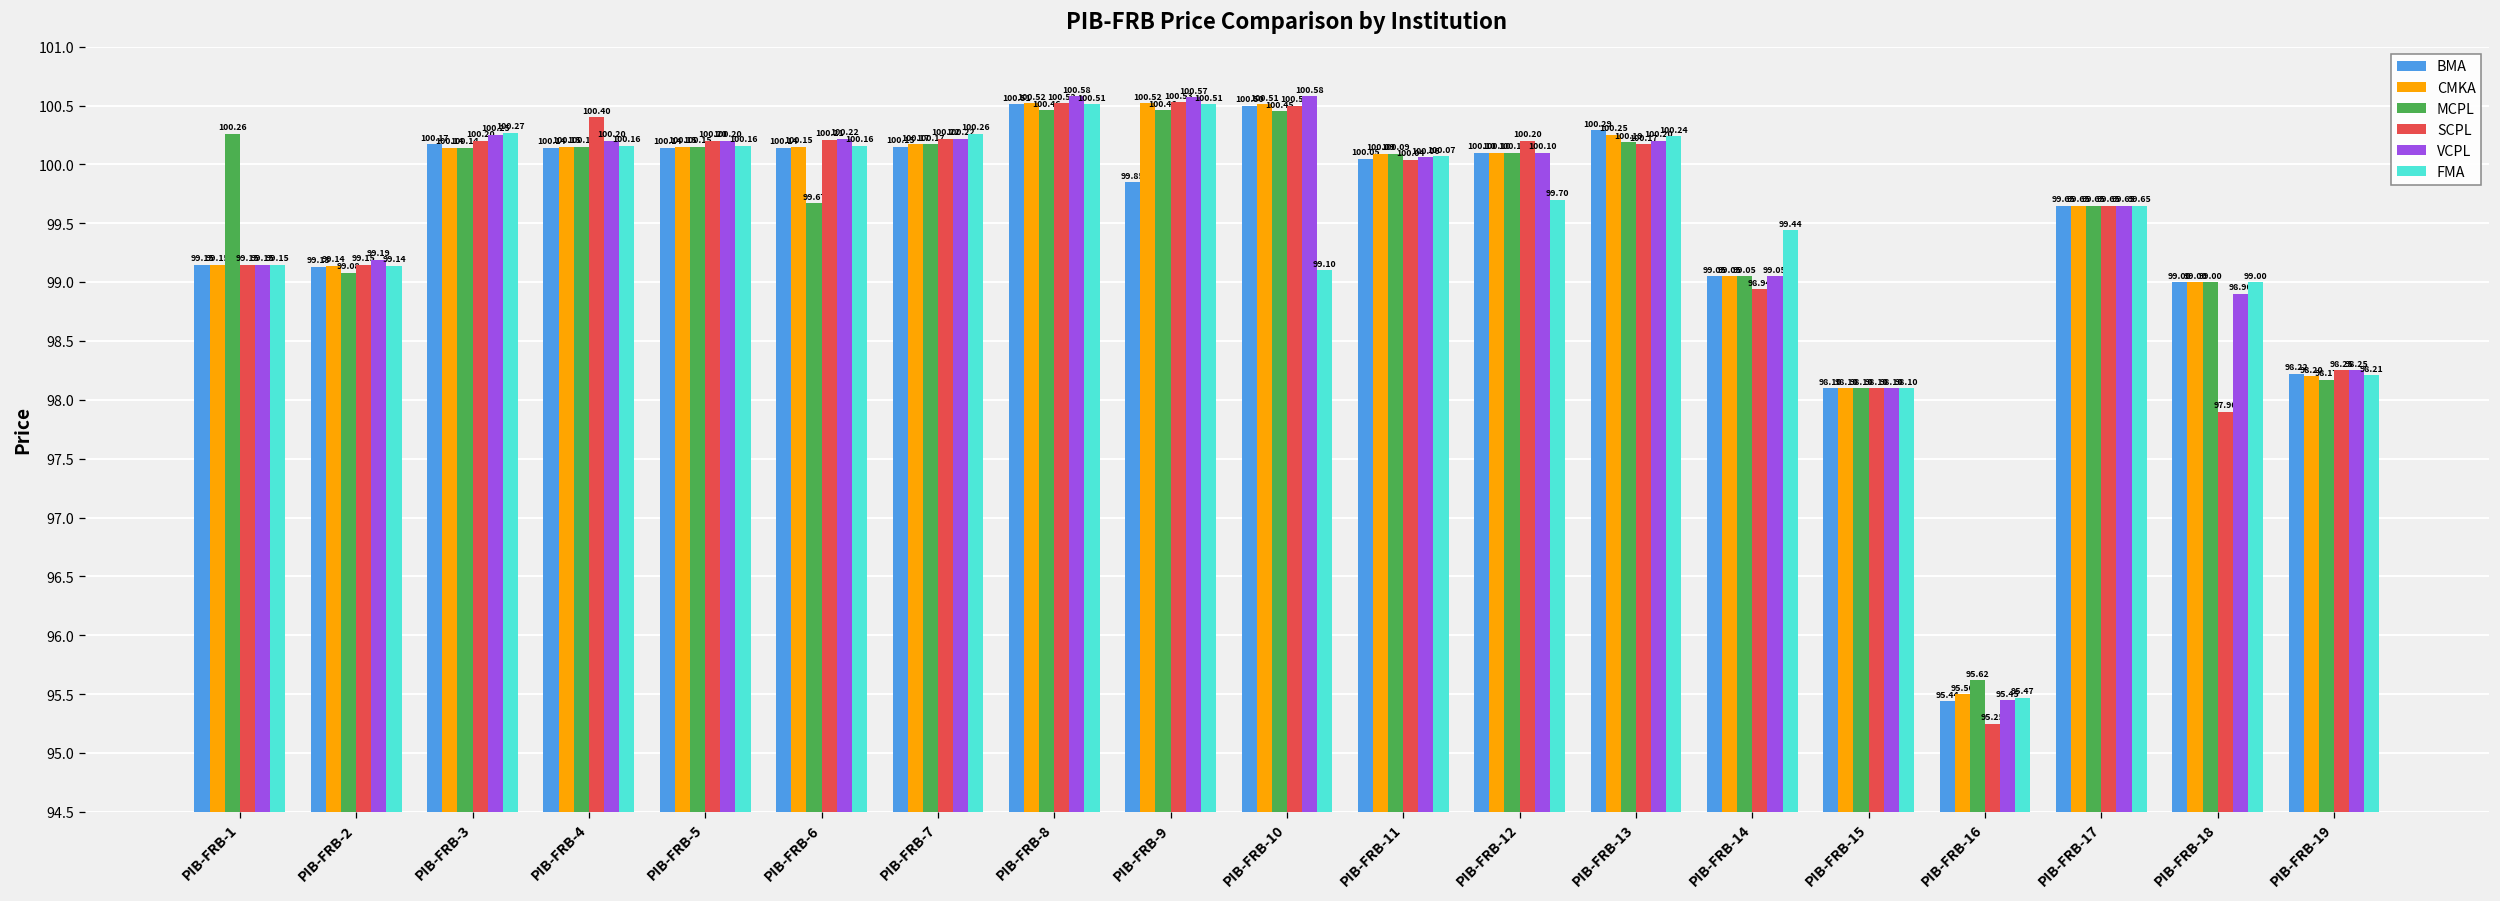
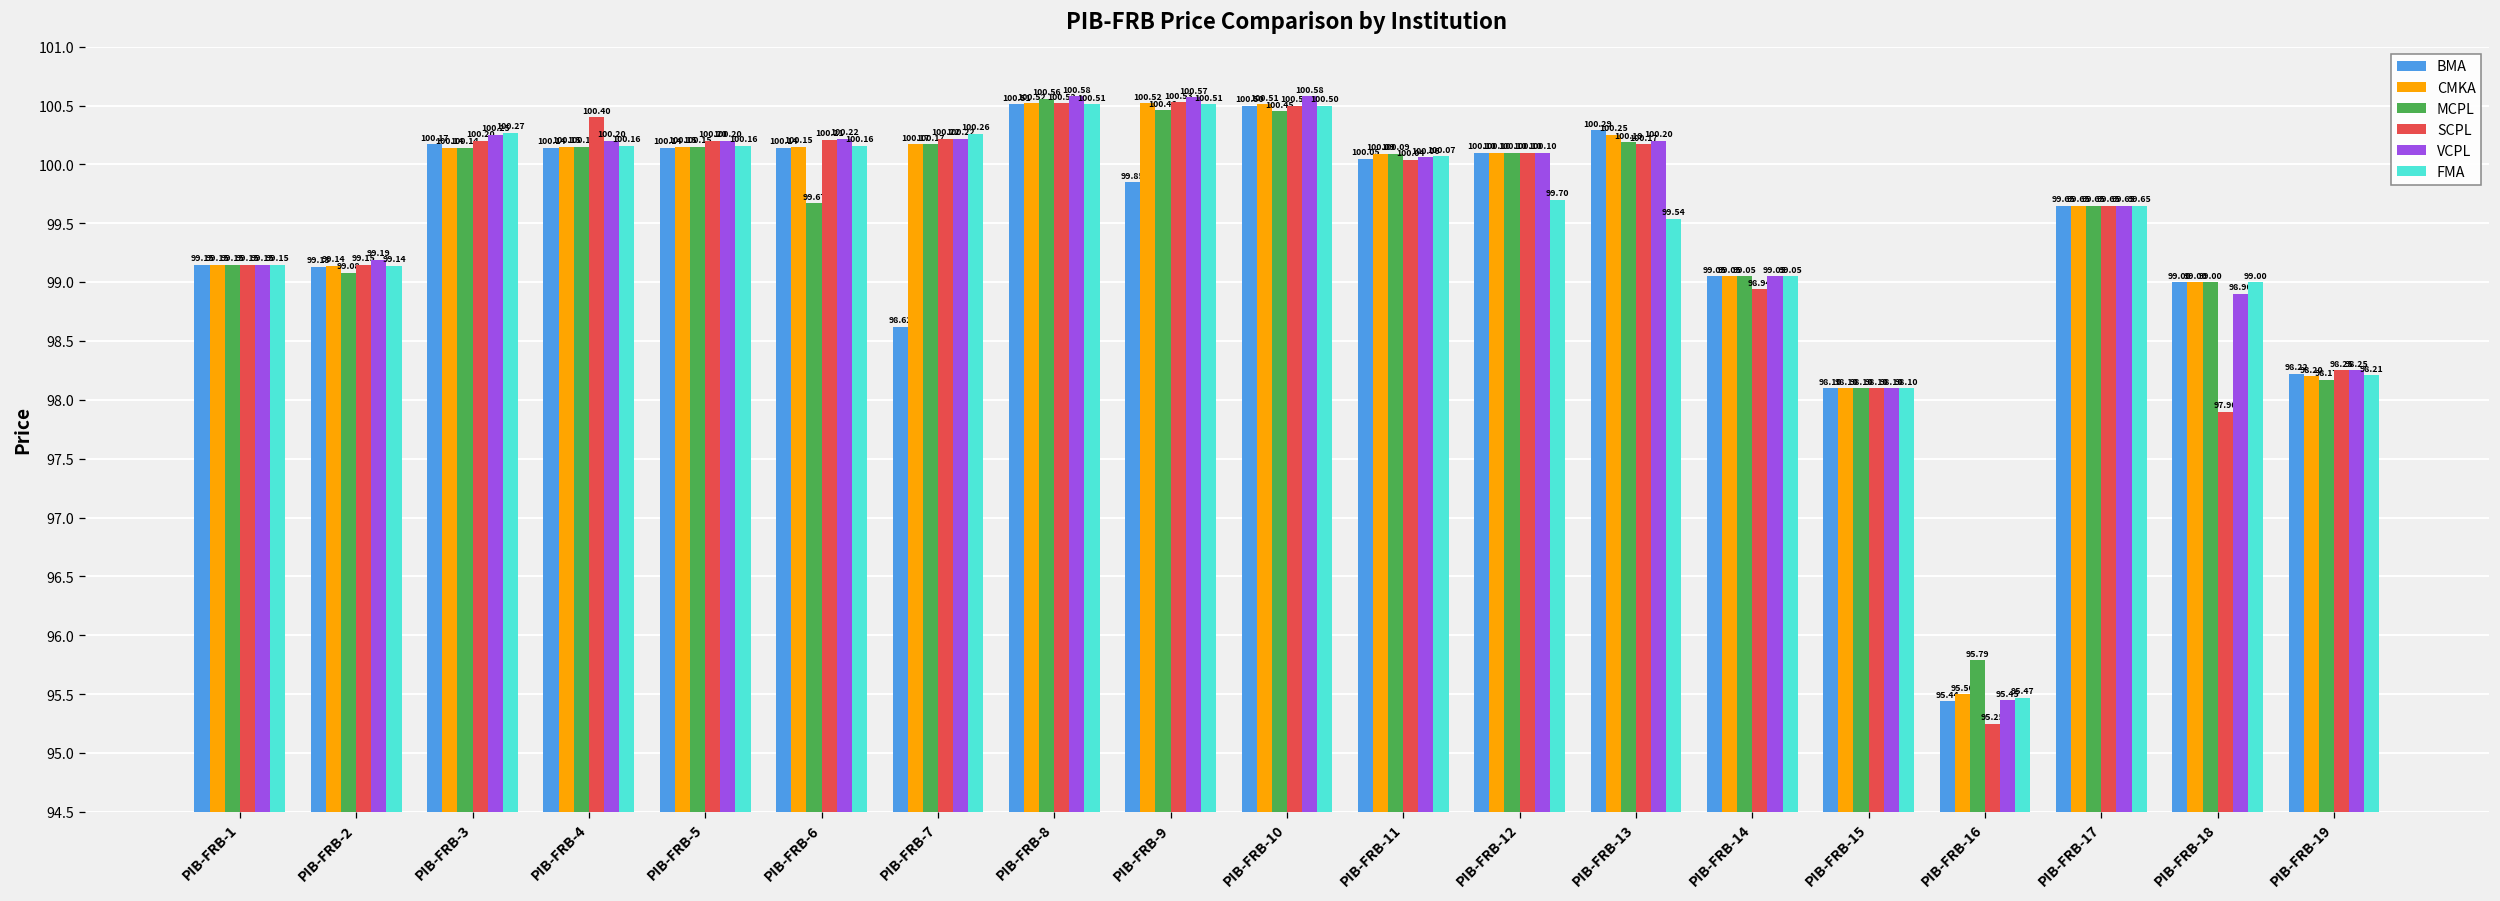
MCPL, PIB-FRB-1: 100.26 -> 99.15
BMA, PIB-FRB-7: 100.15 -> 98.62
MCPL, PIB-FRB-8: 100.46 -> 100.56
FMA, PIB-FRB-10: 99.10 -> 100.50
SCPL, PIB-FRB-12: 100.20 -> 100.10
FMA, PIB-FRB-13: 100.24 -> 99.54
FMA, PIB-FRB-14: 99.44 -> 99.05
MCPL, PIB-FRB-16: 95.62 -> 95.79
